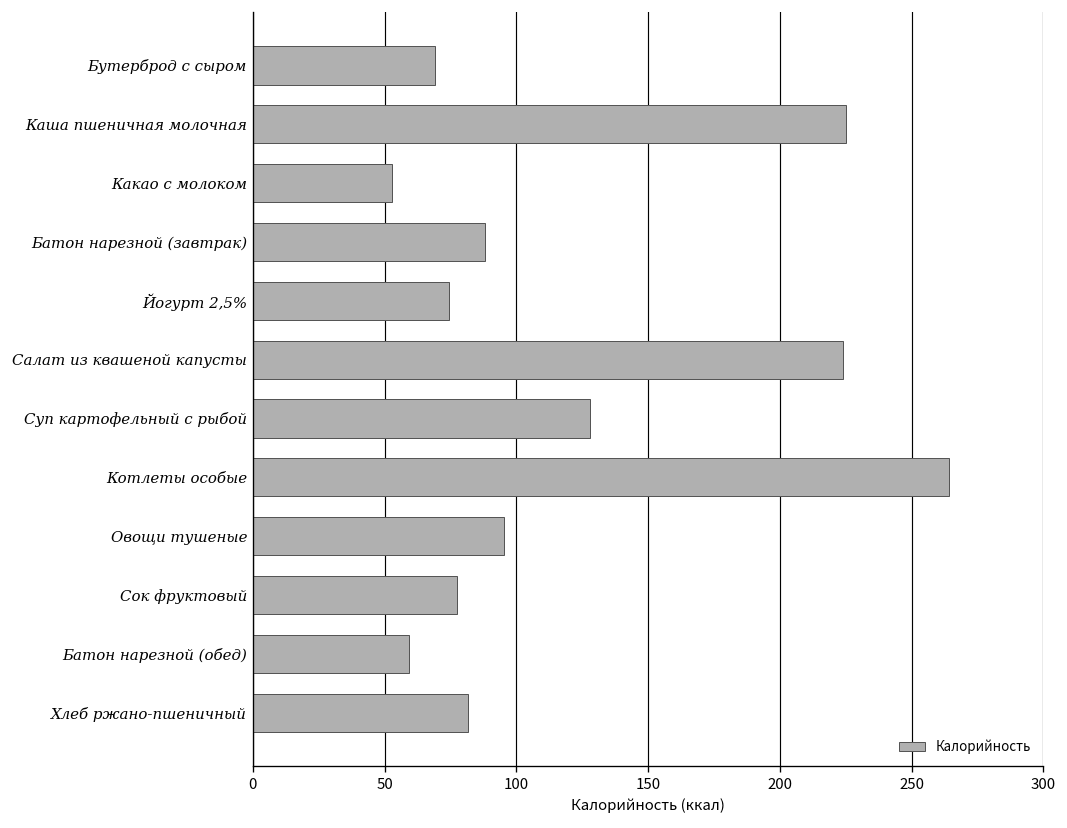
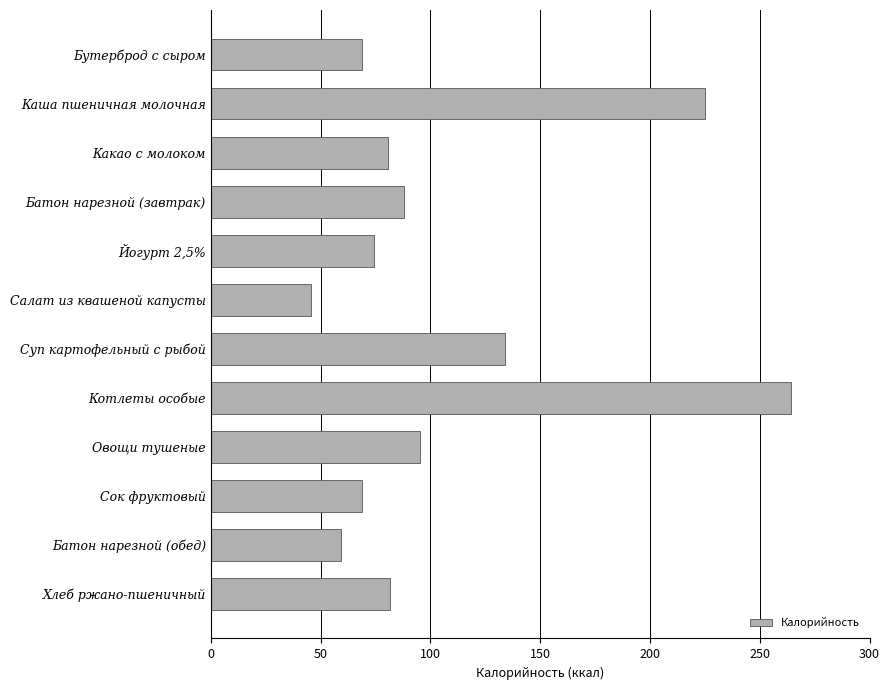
Какао с молоком: 53 -> 81
Салат из квашеной капусты: 224 -> 46
Суп картофельный с рыбой: 128 -> 134
Сок фруктовый: 77 -> 69
